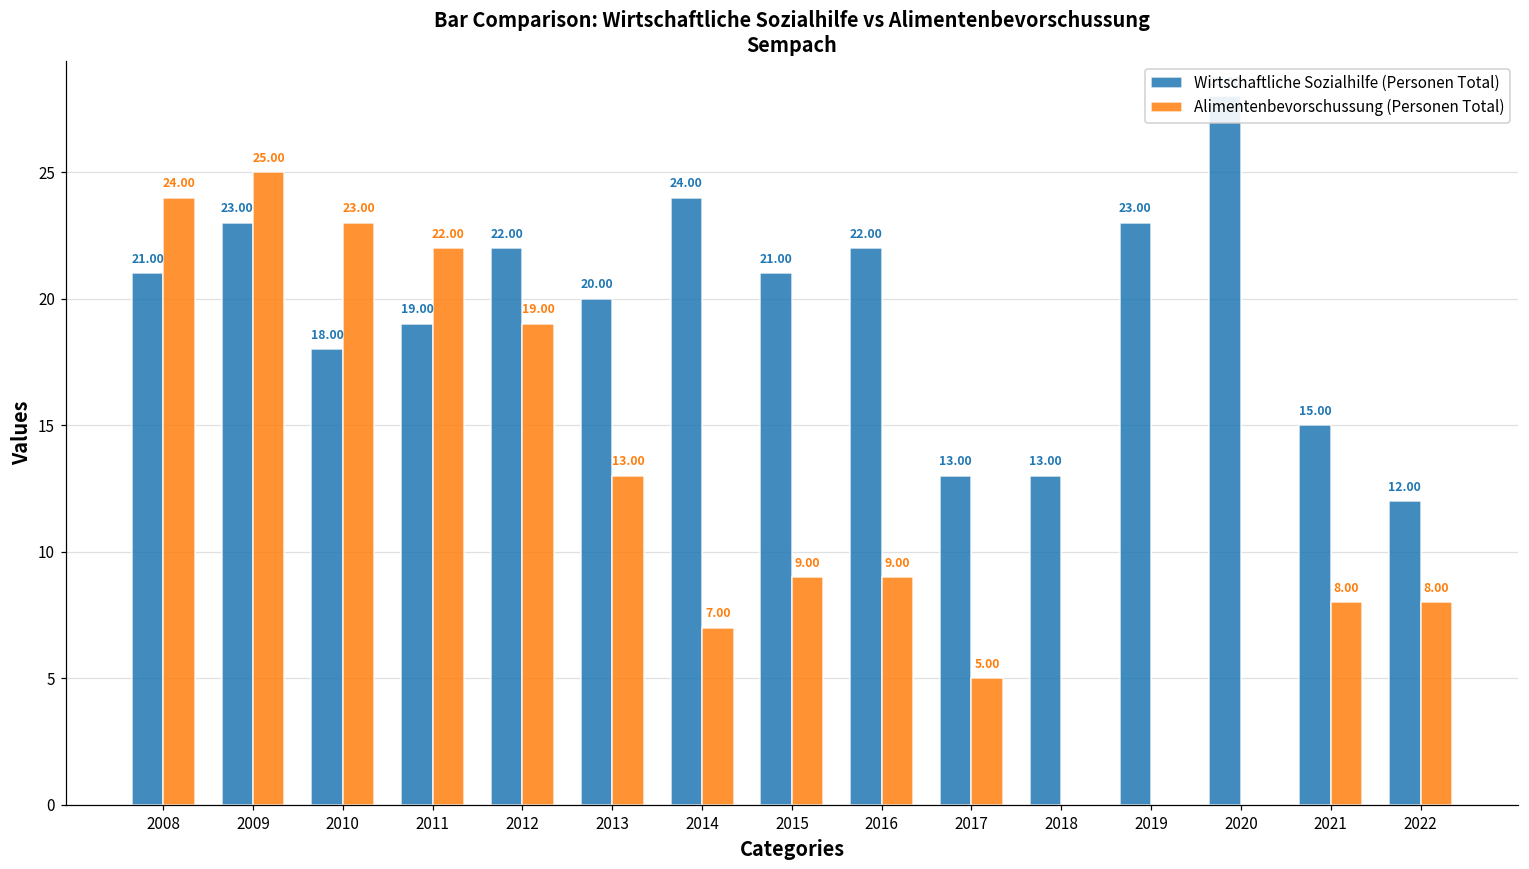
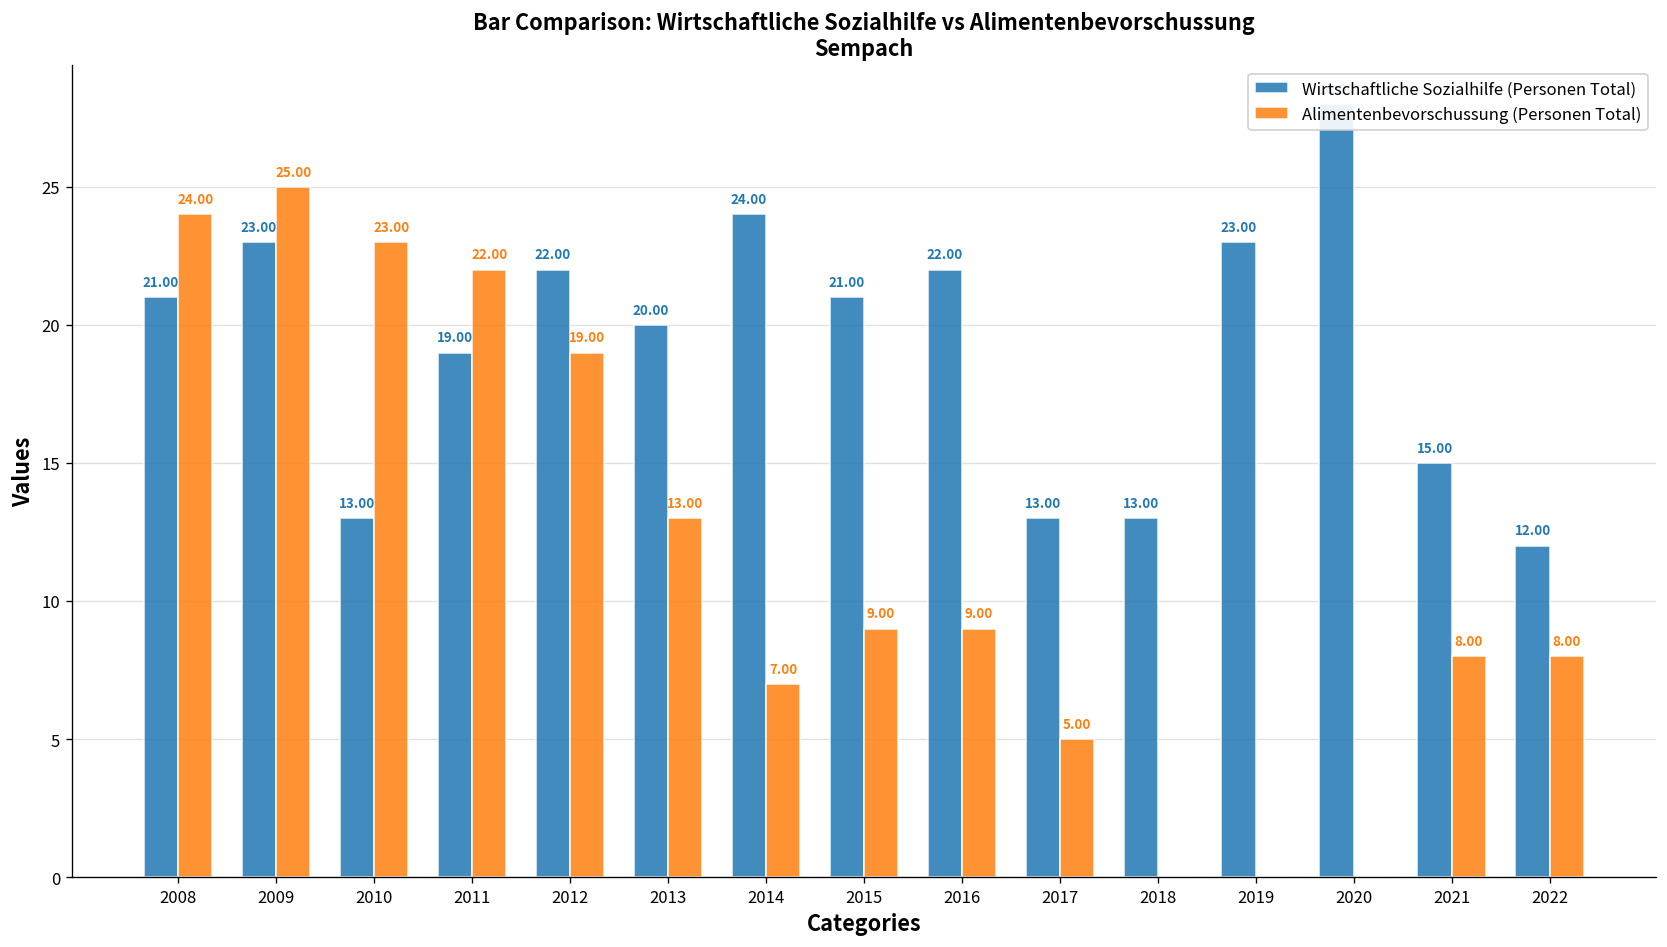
Wirtschaftliche Sozialhilfe (Personen Total), 2010: 18.00 -> 13.00
